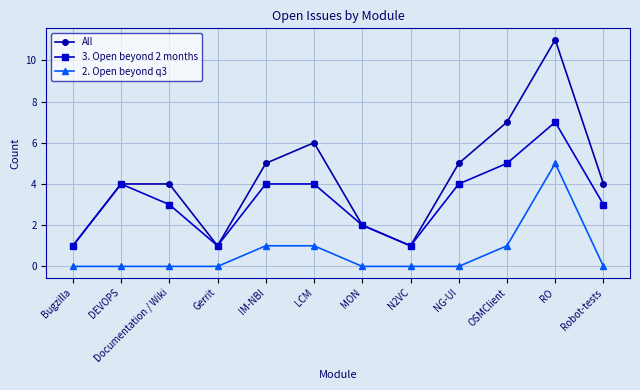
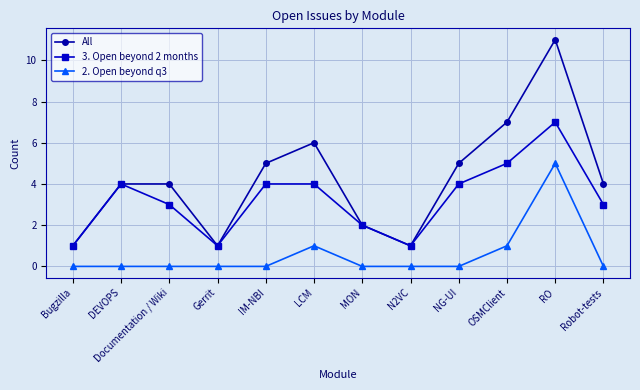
2. Open beyond q3, IM-NBI: 1 -> 0
